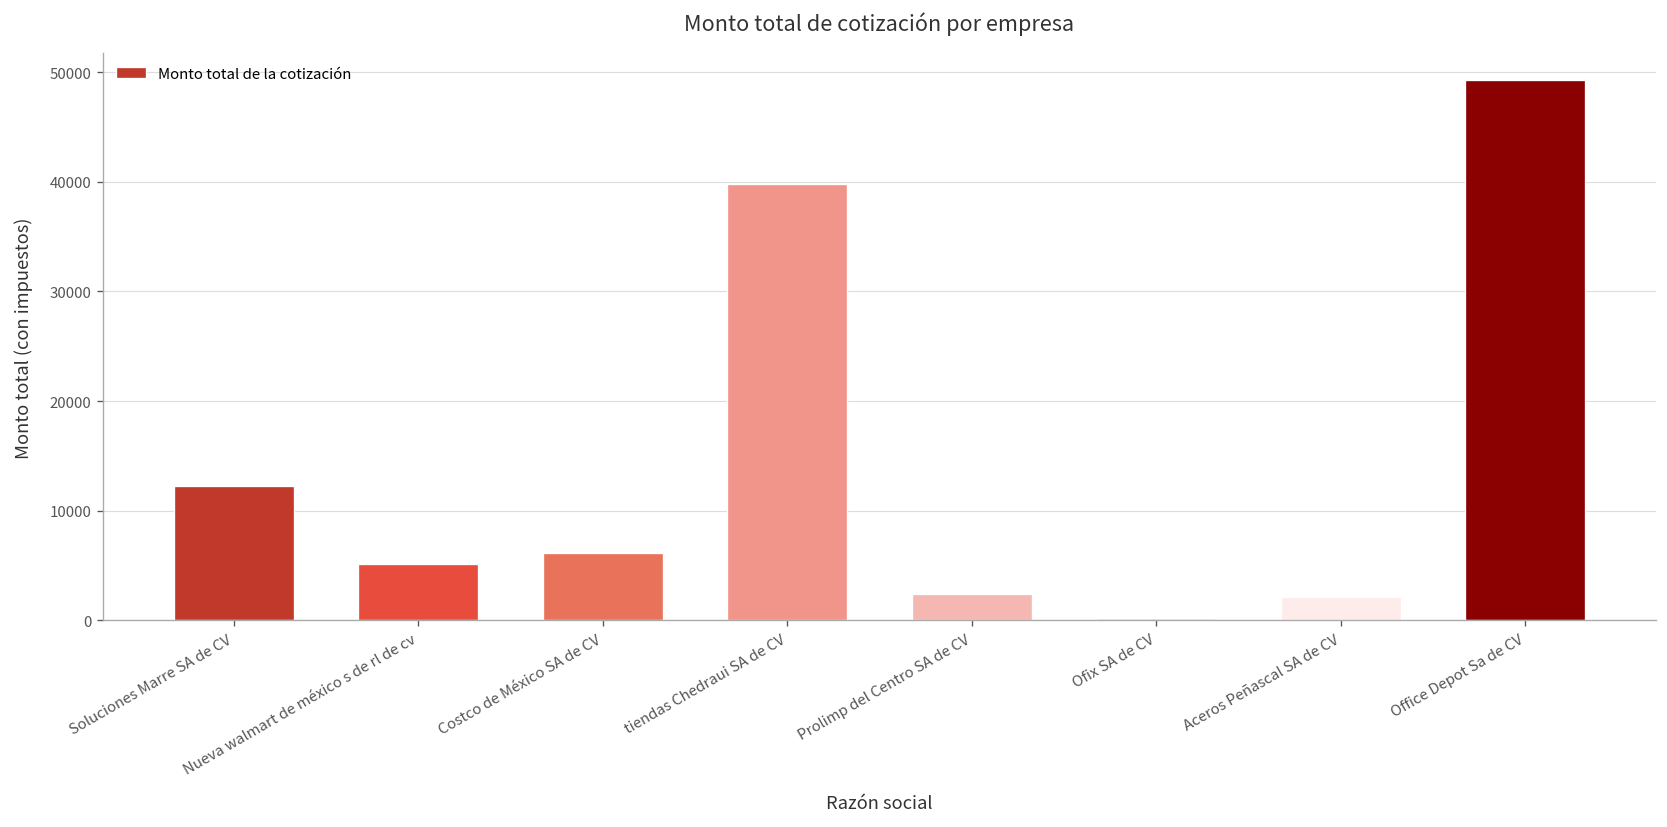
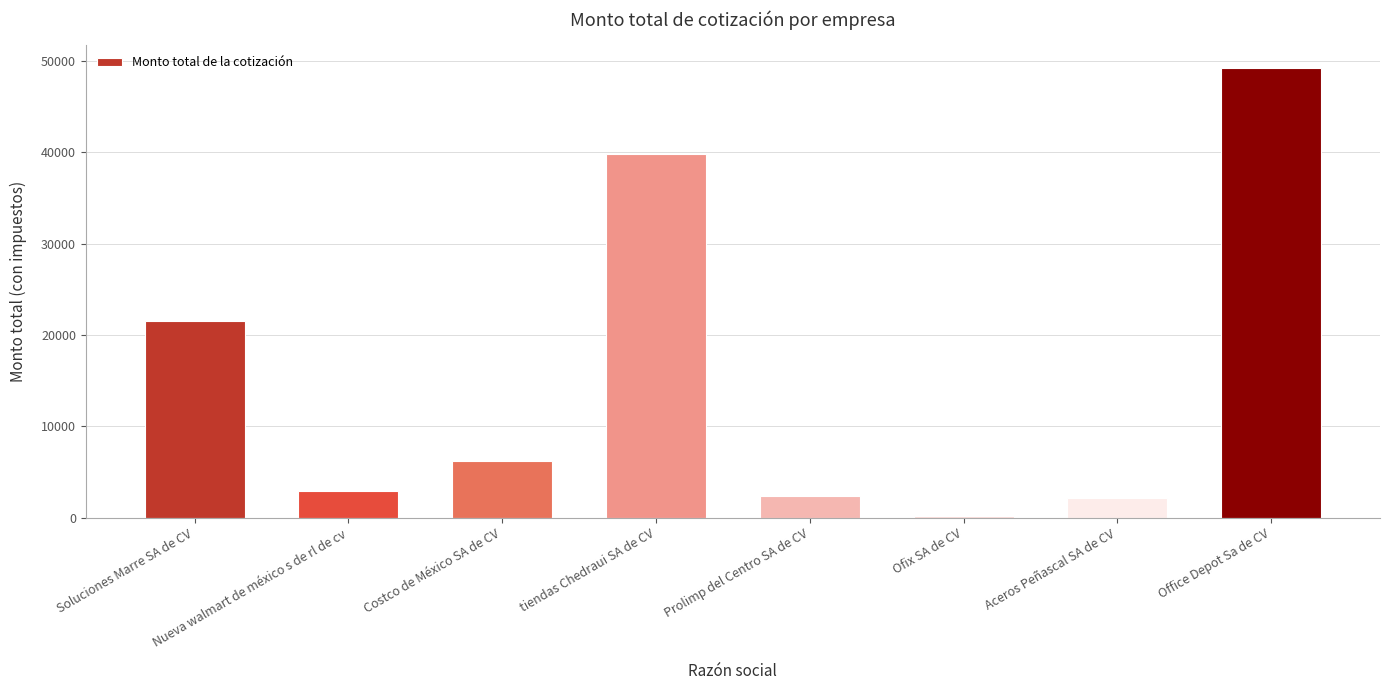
Soluciones Marre SA de CV: 12000 -> 22000
Nueva walmart de méxico s de rl de cv: 5000 -> 3000
